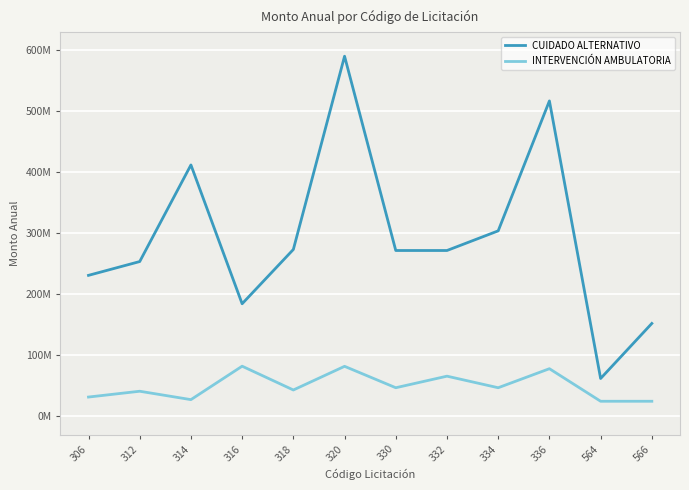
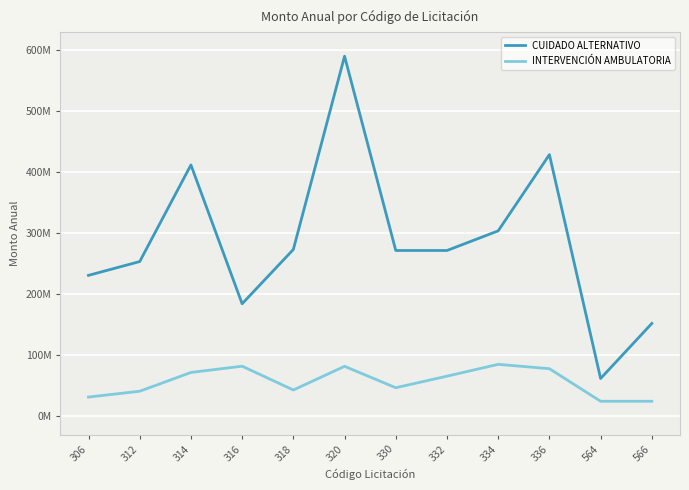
INTERVENCIÓN AMBULATORIA, 314: 30000000 -> 70000000
INTERVENCIÓN AMBULATORIA, 334: 50000000 -> 90000000
CUIDADO ALTERNATIVO, 336: 520000000 -> 430000000
